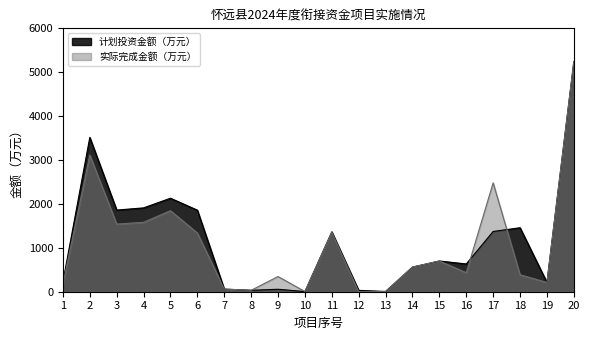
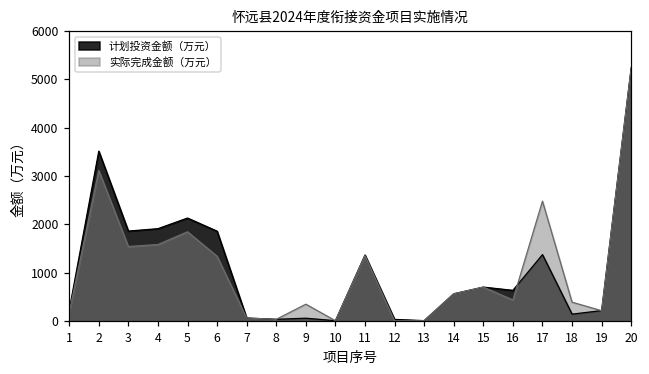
计划投资金额（万元）, 18: 1500 -> 100
